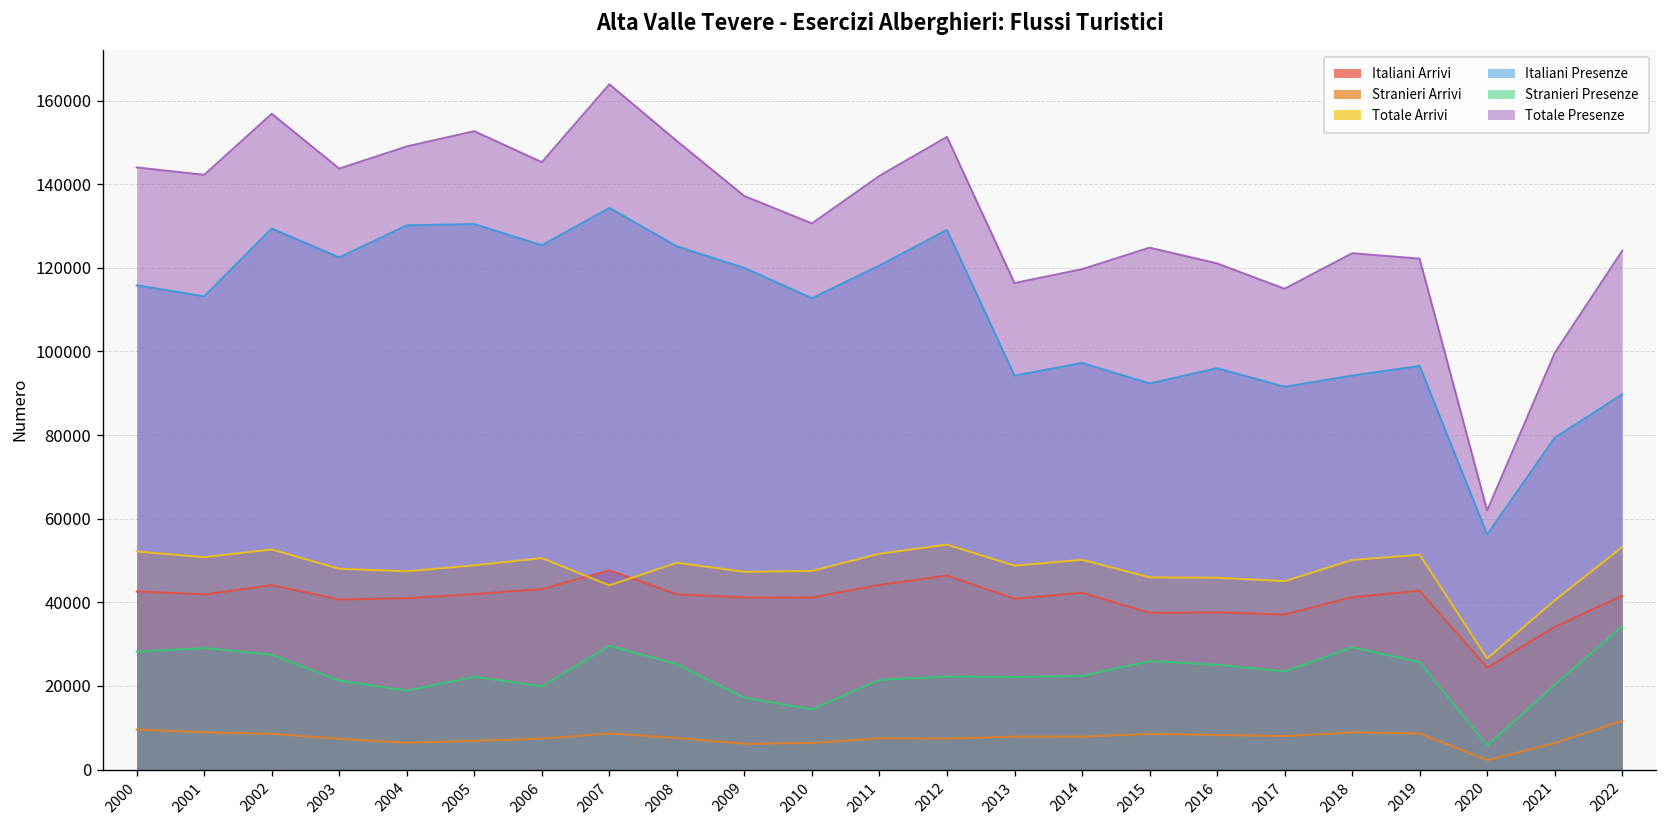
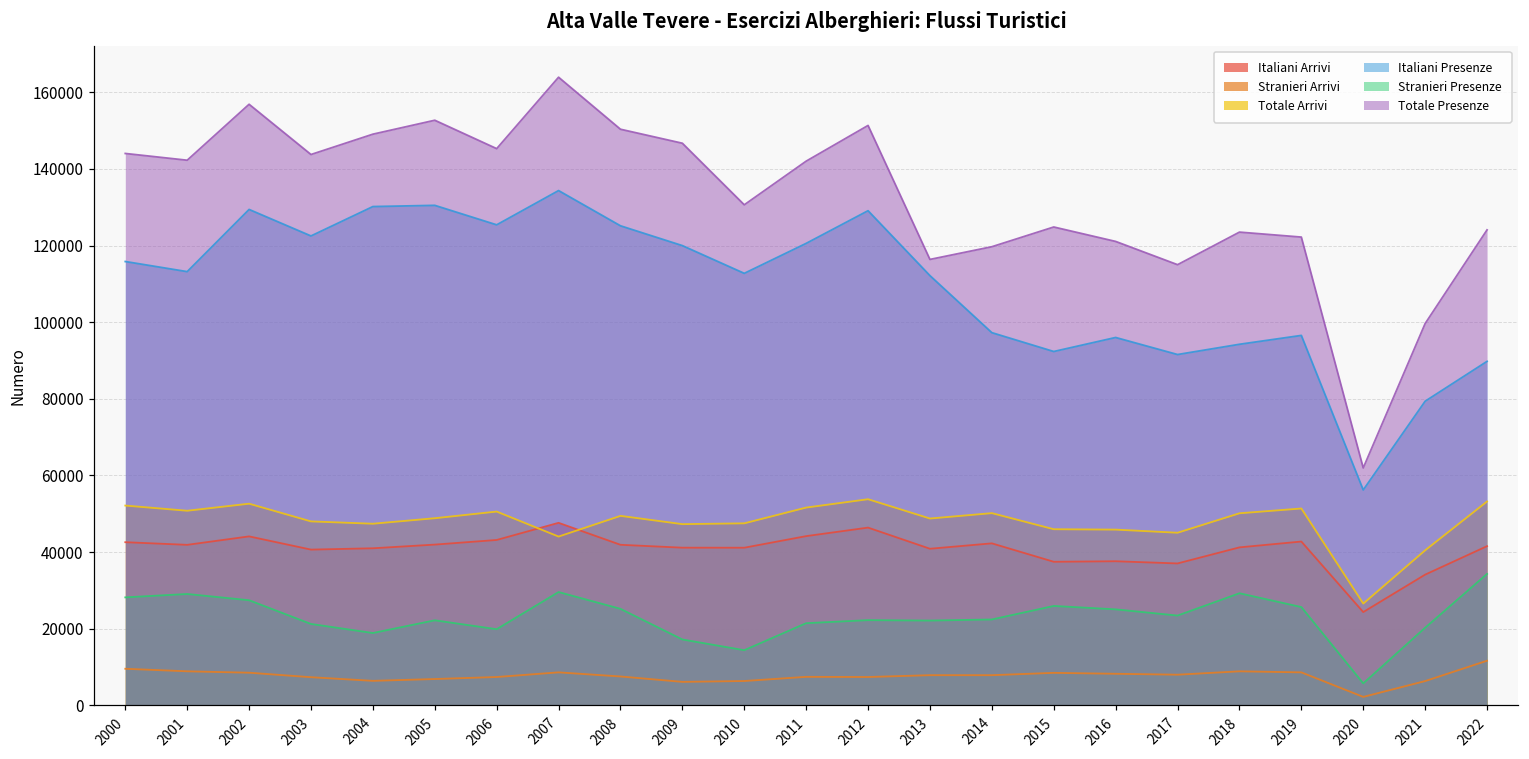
Totale Presenze, 2009: 137000 -> 147000
Italiani Presenze, 2013: 94000 -> 112000
